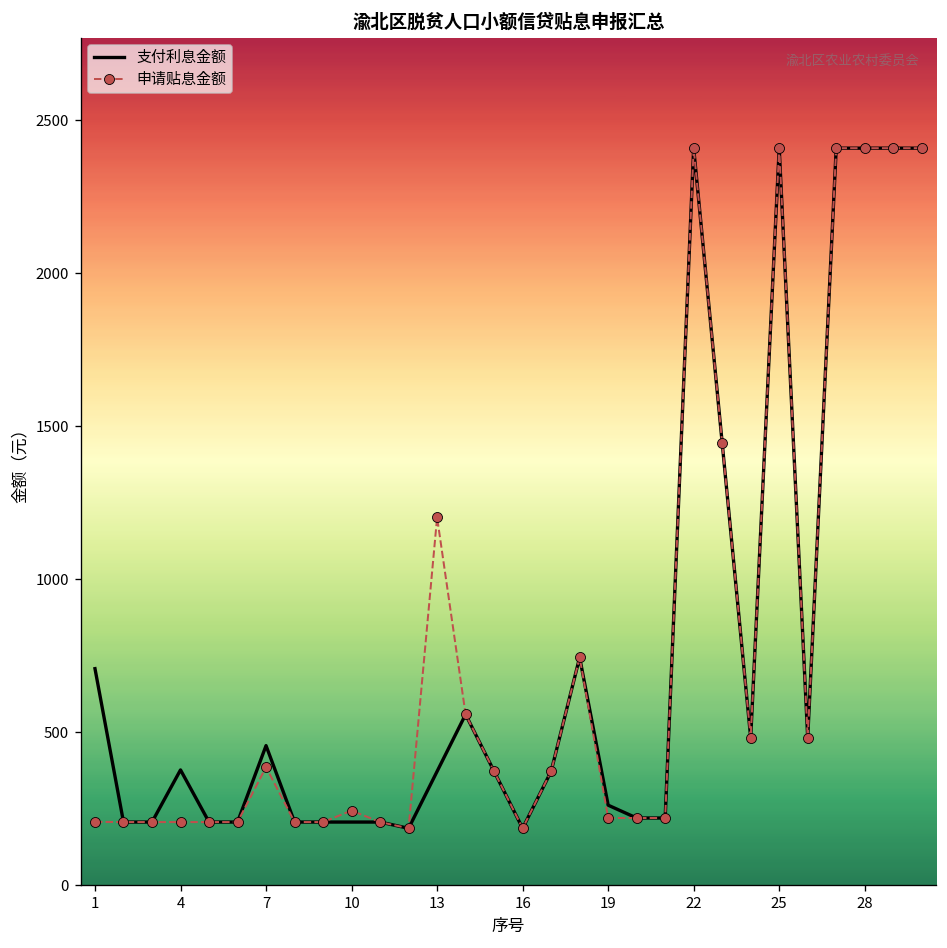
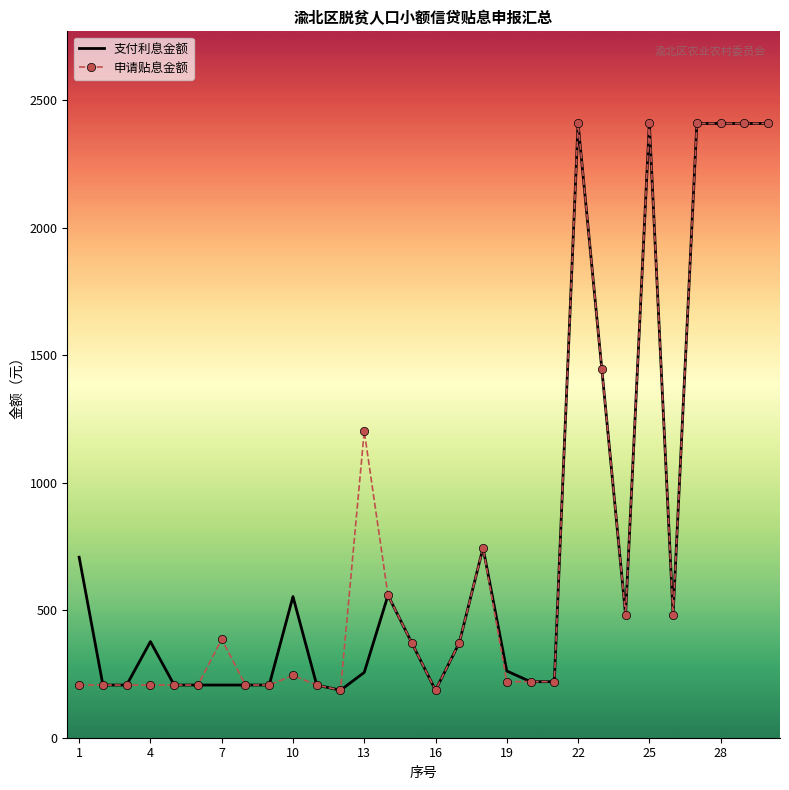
支付利息金额, 7: 460 -> 210
支付利息金额, 10: 210 -> 550
支付利息金额, 13: 370 -> 260
